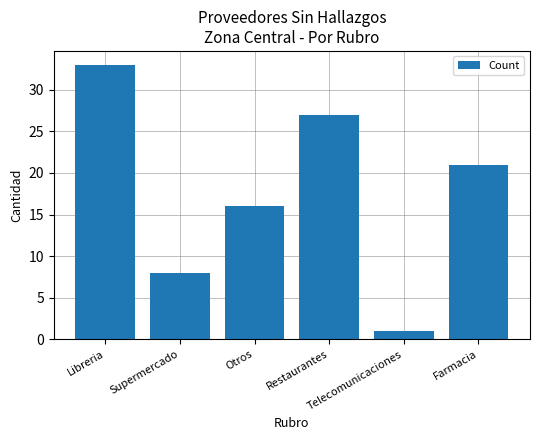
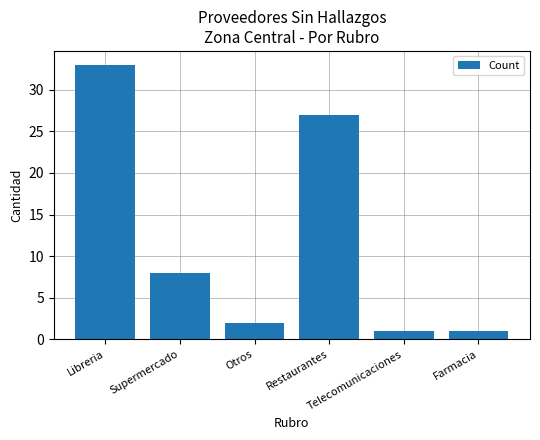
Otros: 16 -> 2
Farmacia: 21 -> 1
